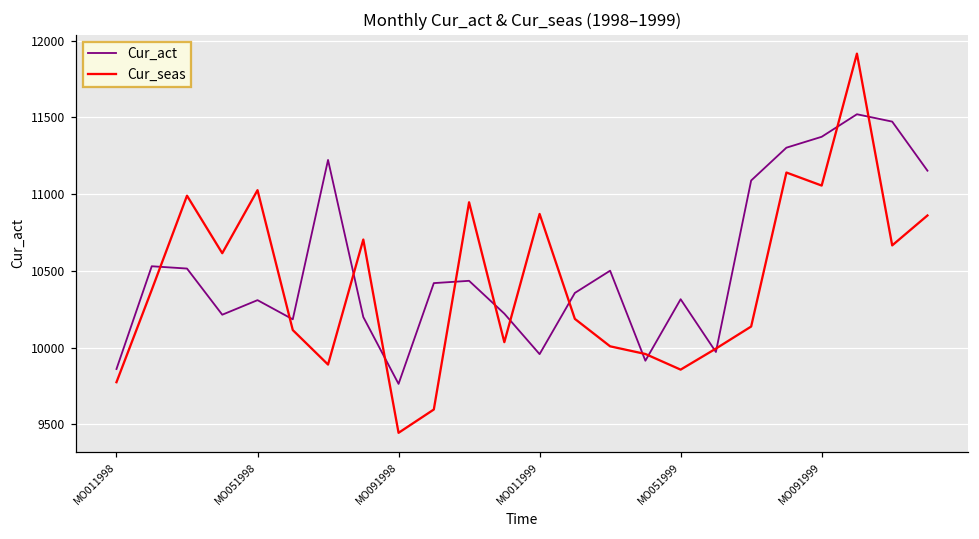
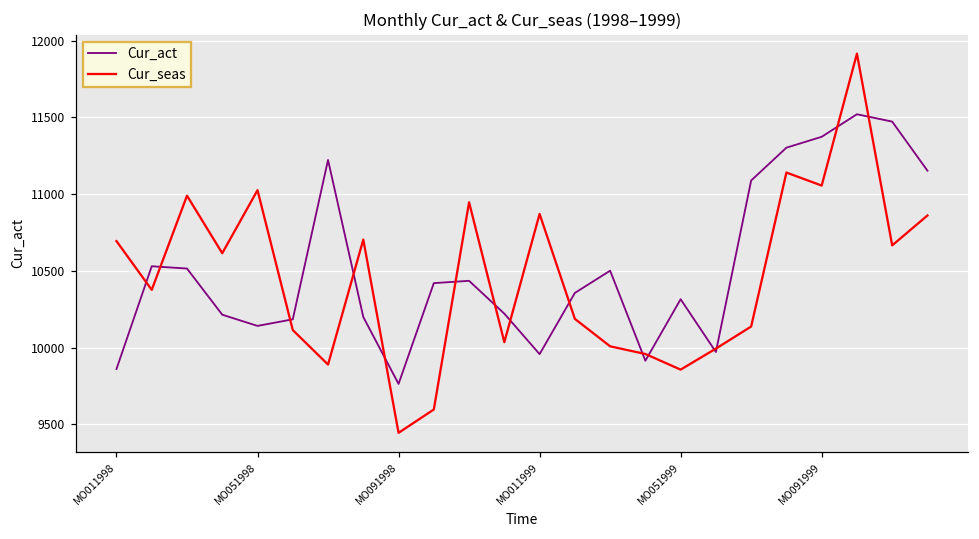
Cur_seas, MO011998: 9770 -> 10690
Cur_act, MO051998: 10310 -> 10140
